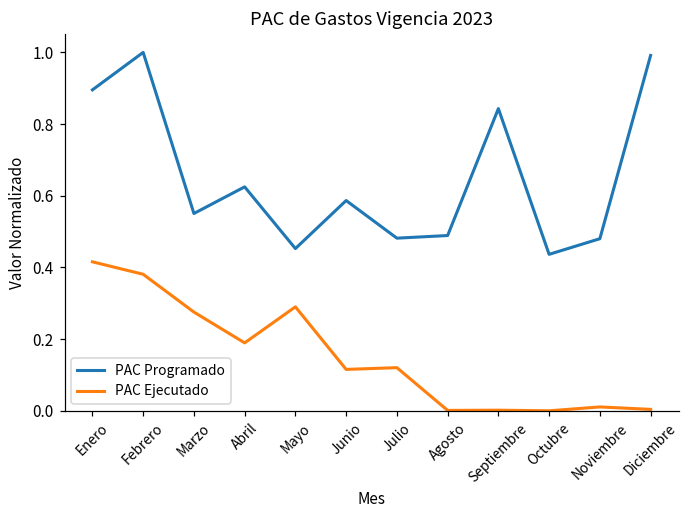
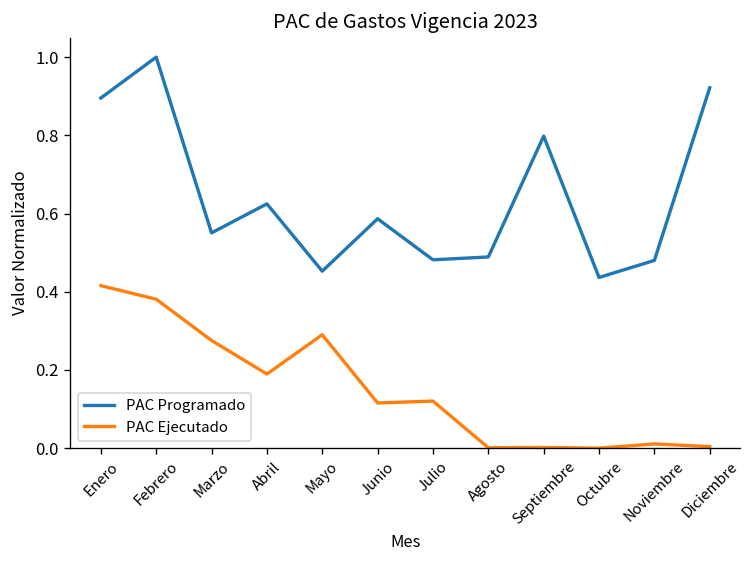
PAC Programado, Septiembre: 0.84 -> 0.80
PAC Programado, Diciembre: 0.99 -> 0.92
